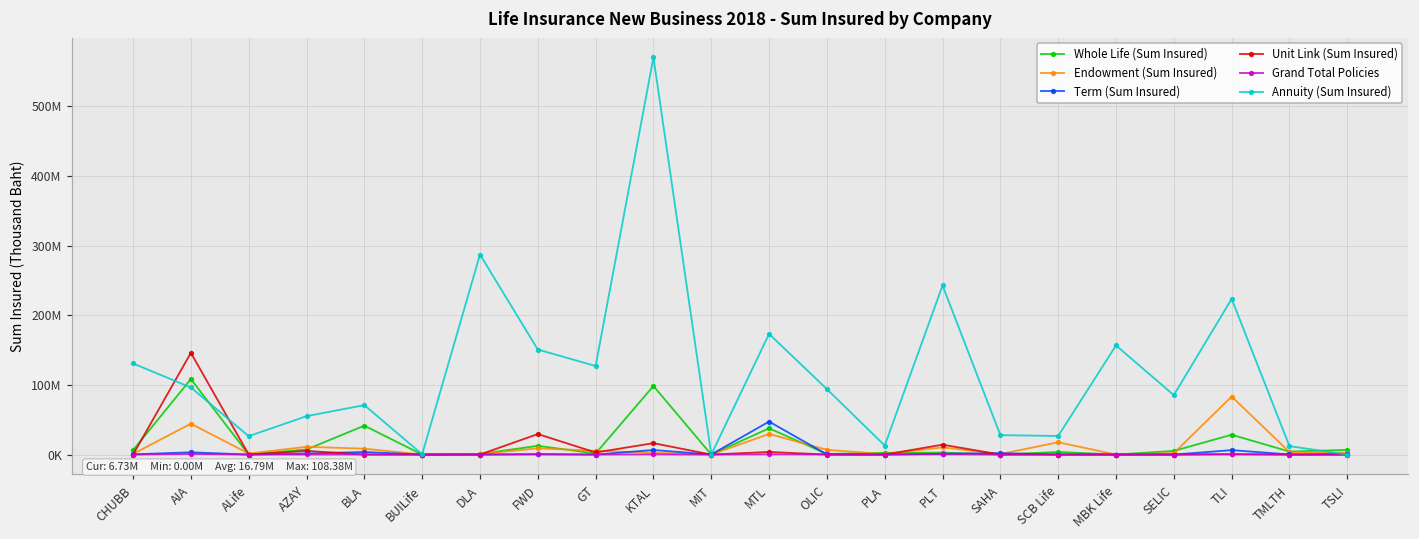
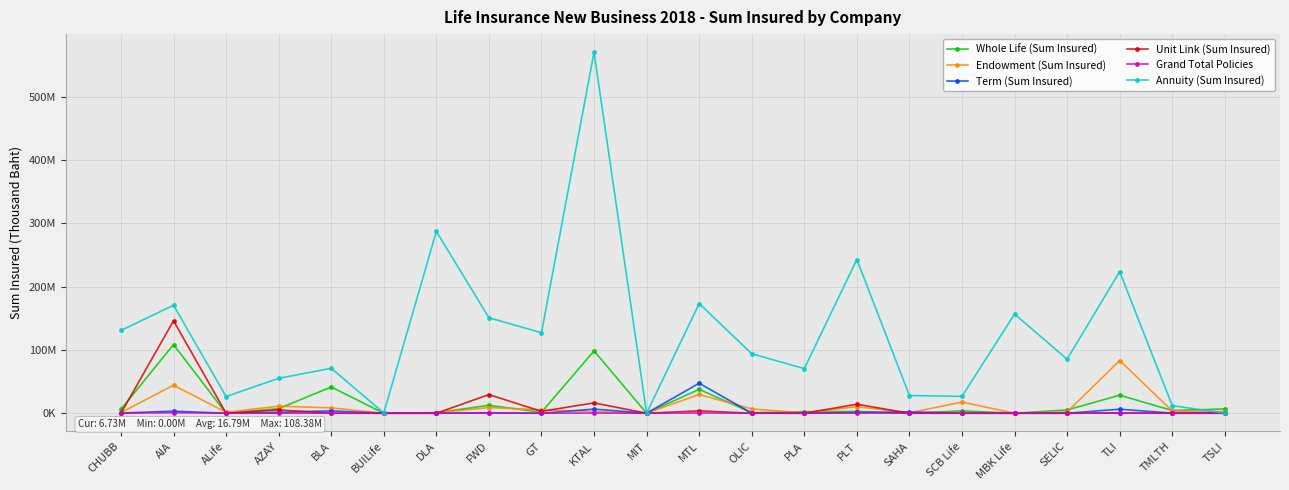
Annuity (Sum Insured), AIA: 100000000 -> 170000000
Annuity (Sum Insured), PLA: 10000000 -> 70000000
